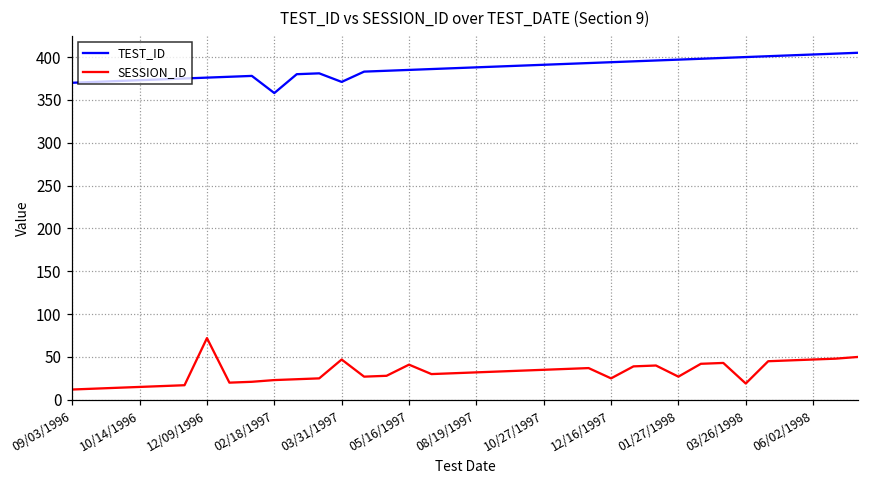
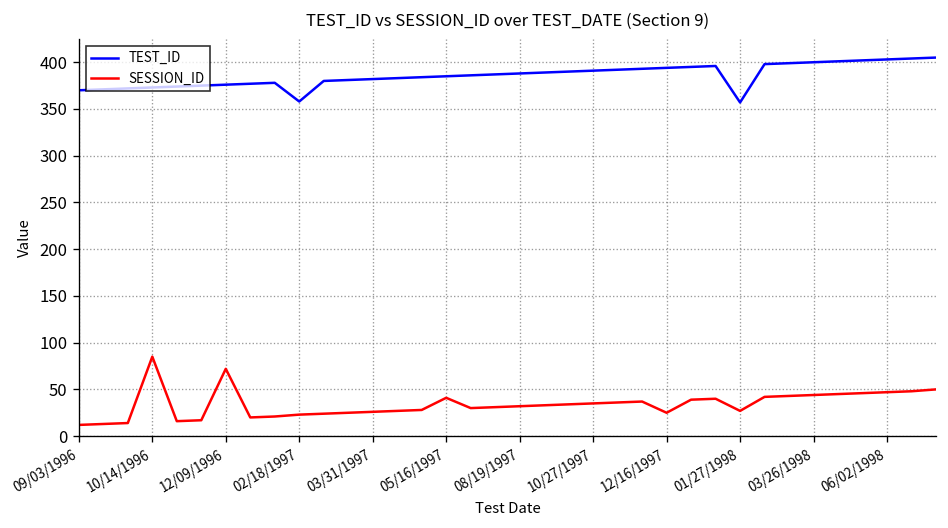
SESSION_ID, 10/14/1996: 20 -> 90
TEST_ID, 03/31/1997: 370 -> 380
SESSION_ID, 03/31/1997: 50 -> 30
TEST_ID, 01/27/1998: 400 -> 360
SESSION_ID, 03/26/1998: 20 -> 40
